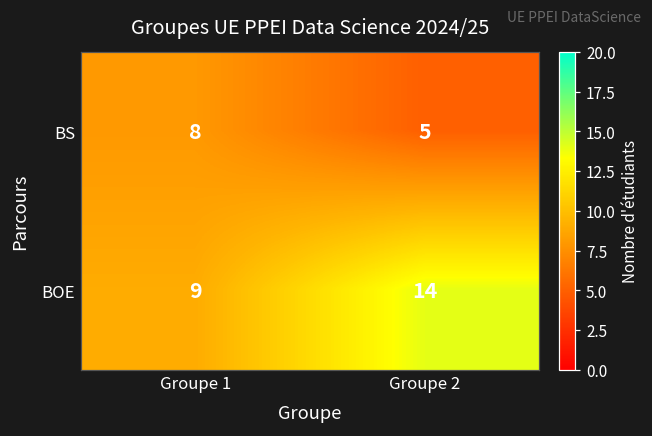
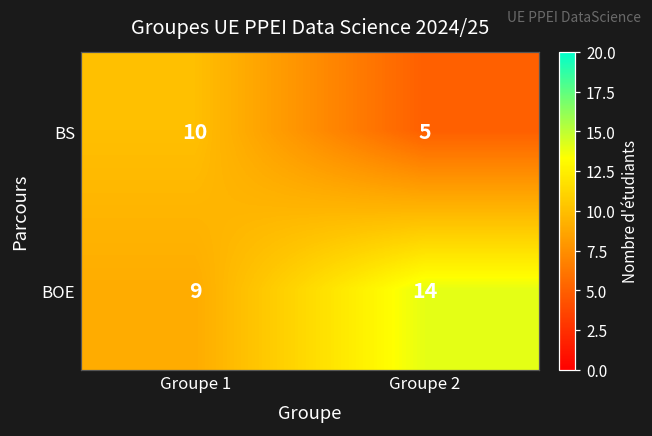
BS, Groupe 1: 8 -> 10
